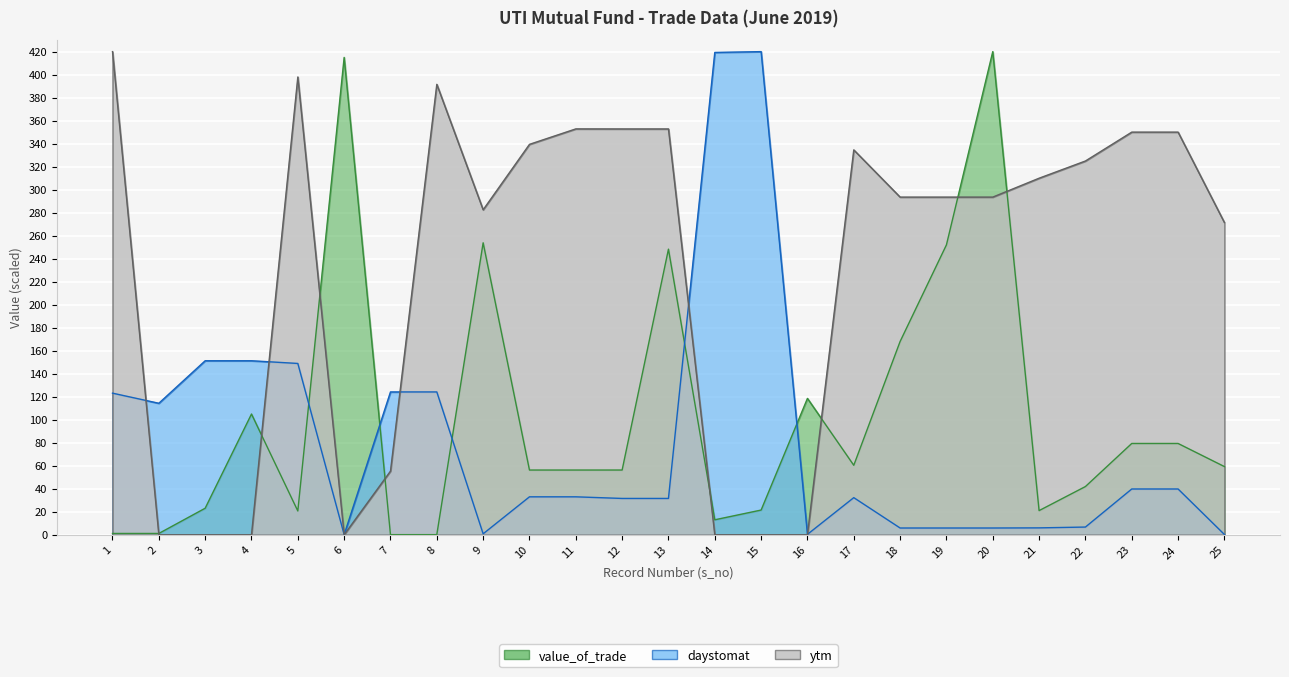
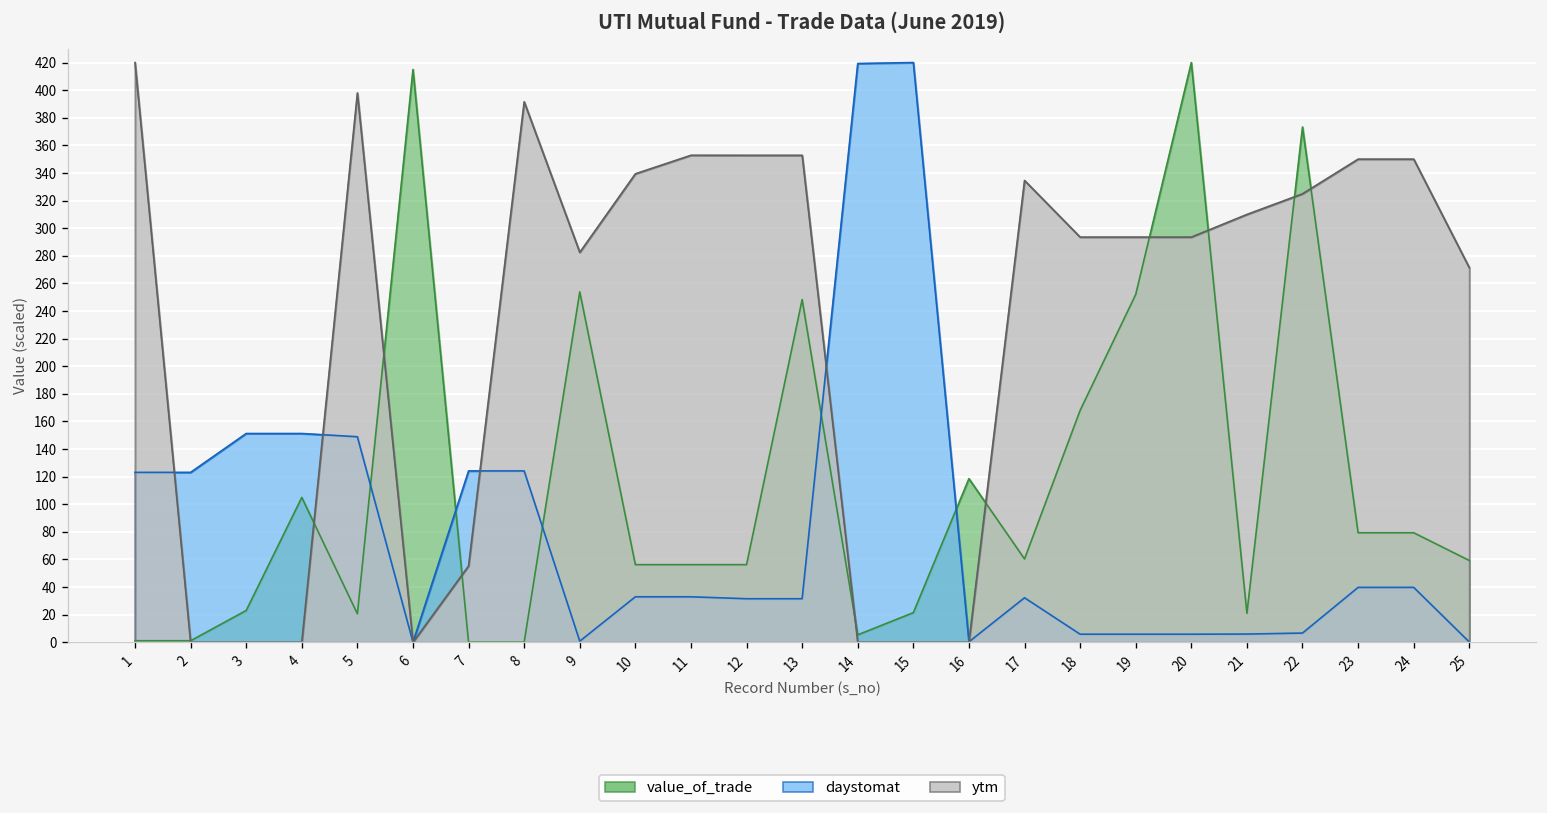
daystomat, 2: 114 -> 123
value_of_trade, 14: 13 -> 5
value_of_trade, 22: 42 -> 373
